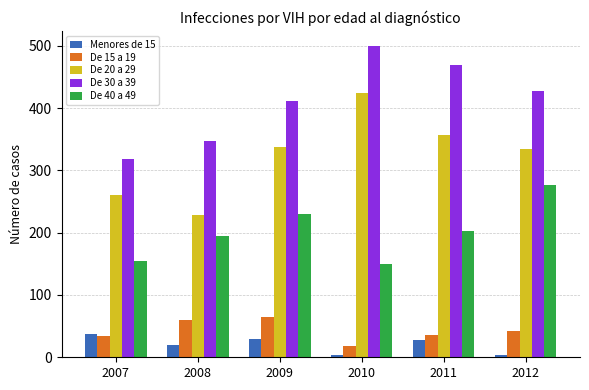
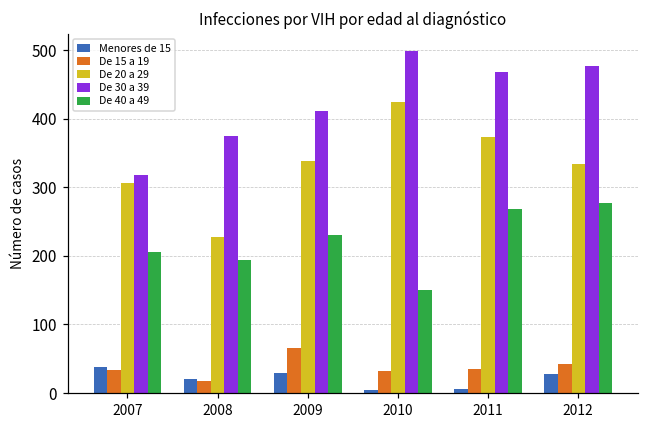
De 20 a 29, 2007: 260 -> 310
De 40 a 49, 2007: 150 -> 210
De 15 a 19, 2008: 60 -> 20
De 30 a 39, 2008: 350 -> 380
De 15 a 19, 2010: 20 -> 30
Menores de 15, 2011: 30 -> 10
De 20 a 29, 2011: 360 -> 370
De 40 a 49, 2011: 200 -> 270
Menores de 15, 2012: 0 -> 30
De 30 a 39, 2012: 430 -> 480
